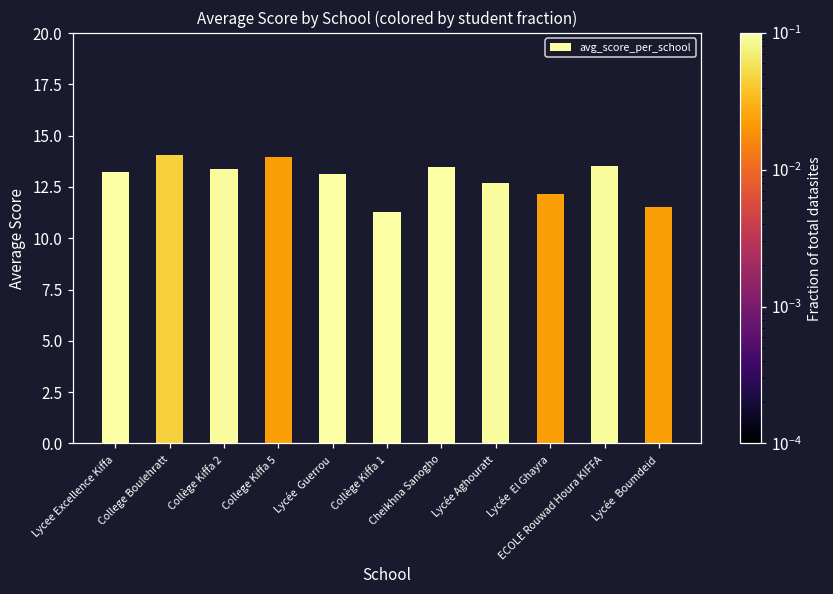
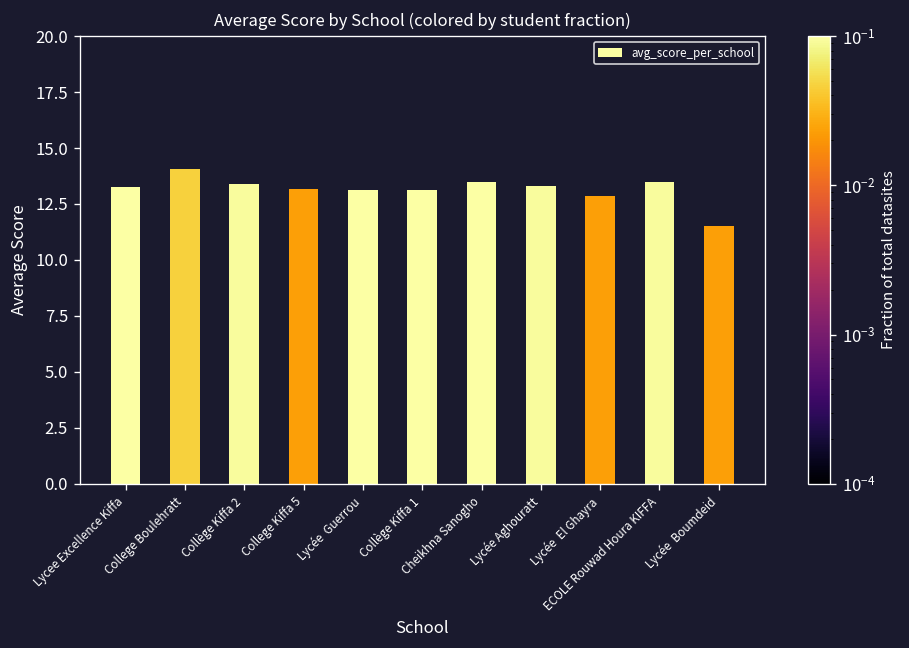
College Kiffa 5: 14.0 -> 13.2
Collège Kiffa 1: 11.3 -> 13.1
Lycée Aghouratt: 12.7 -> 13.3
Lycée El Ghayra: 12.2 -> 12.9
